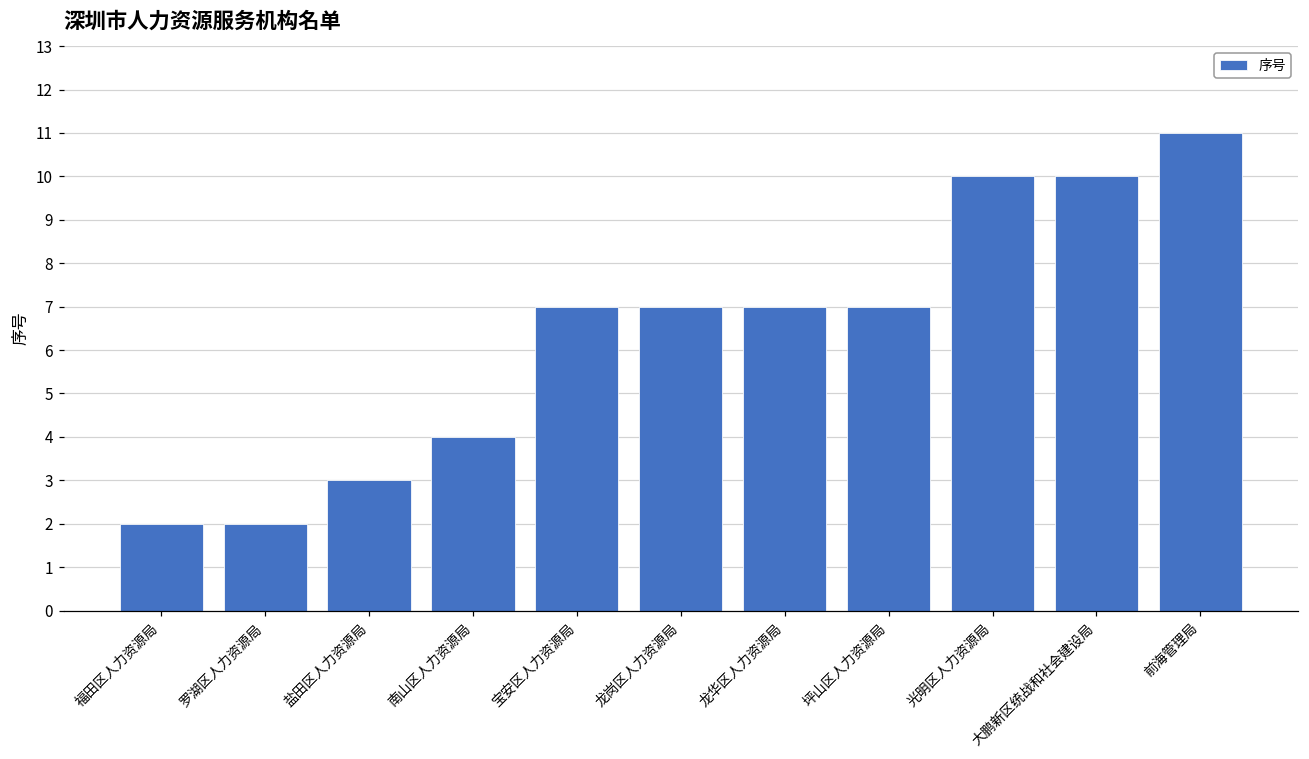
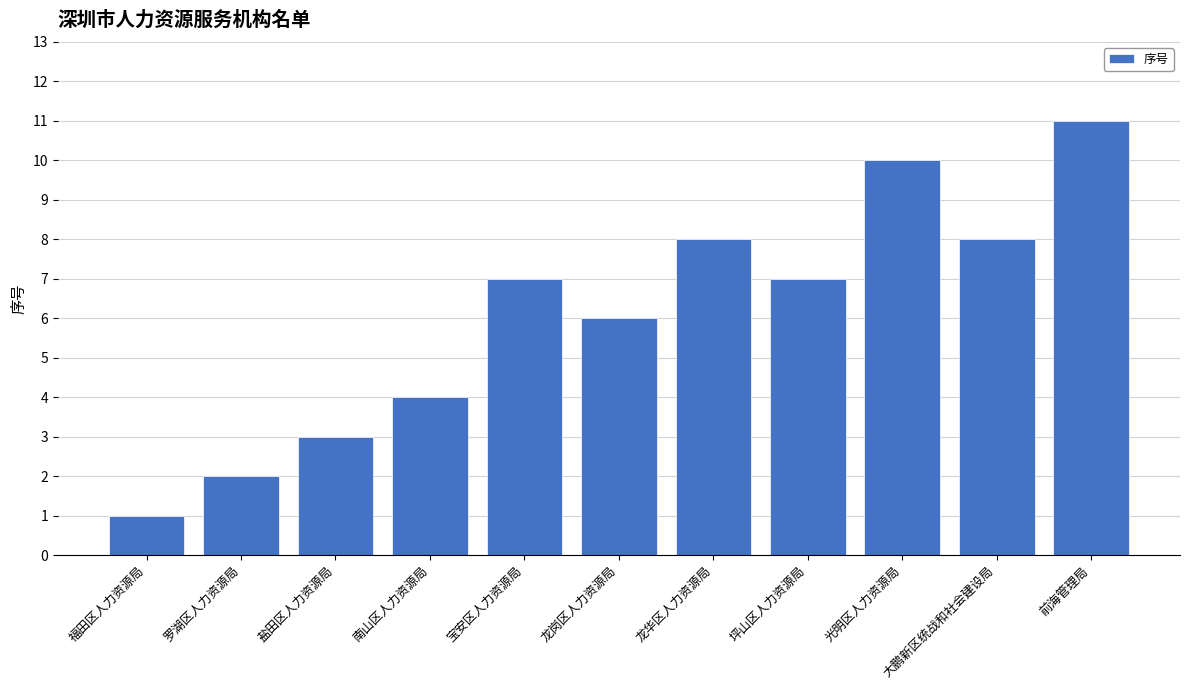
福田区人力资源局: 2 -> 1
龙岗区人力资源局: 7 -> 6
龙华区人力资源局: 7 -> 8
大鹏新区统战和社会建设局: 10 -> 8
